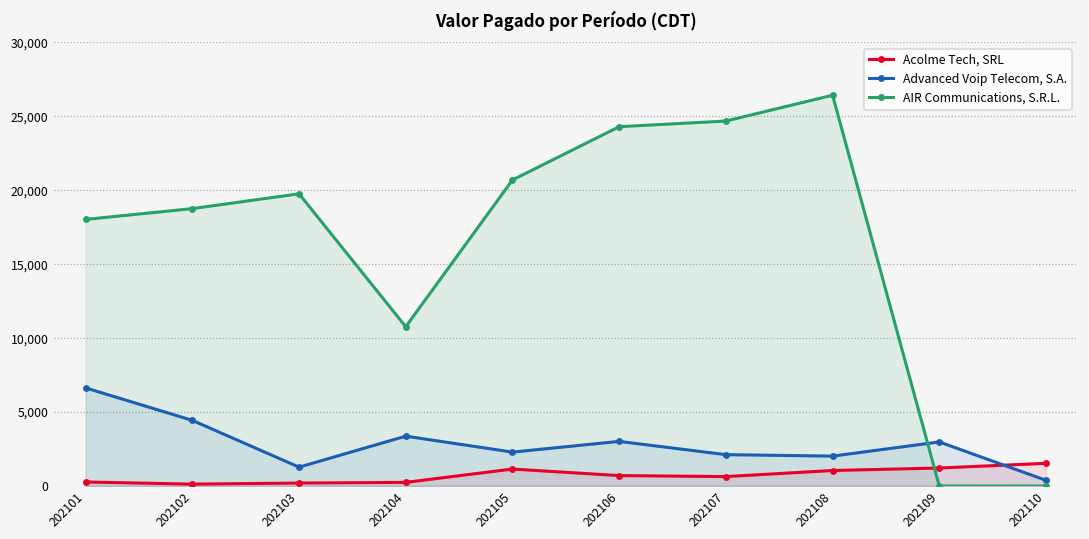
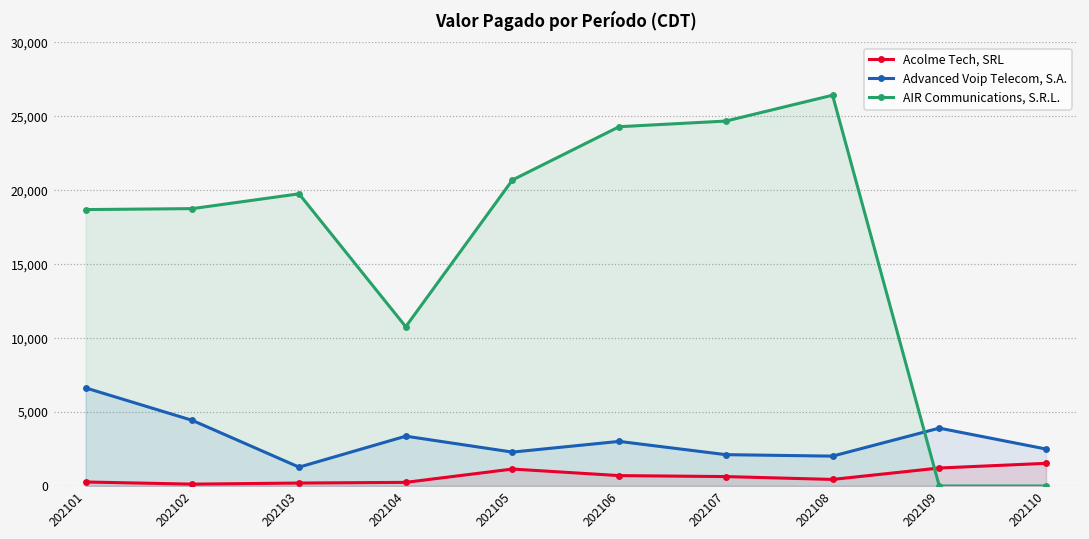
AIR Communications, S.R.L., 202101: 18,000 -> 18,700
Acolme Tech, SRL, 202108: 1,000 -> 400
Advanced Voip Telecom, S.A., 202109: 3,000 -> 3,900
Advanced Voip Telecom, S.A., 202110: 400 -> 2,500
